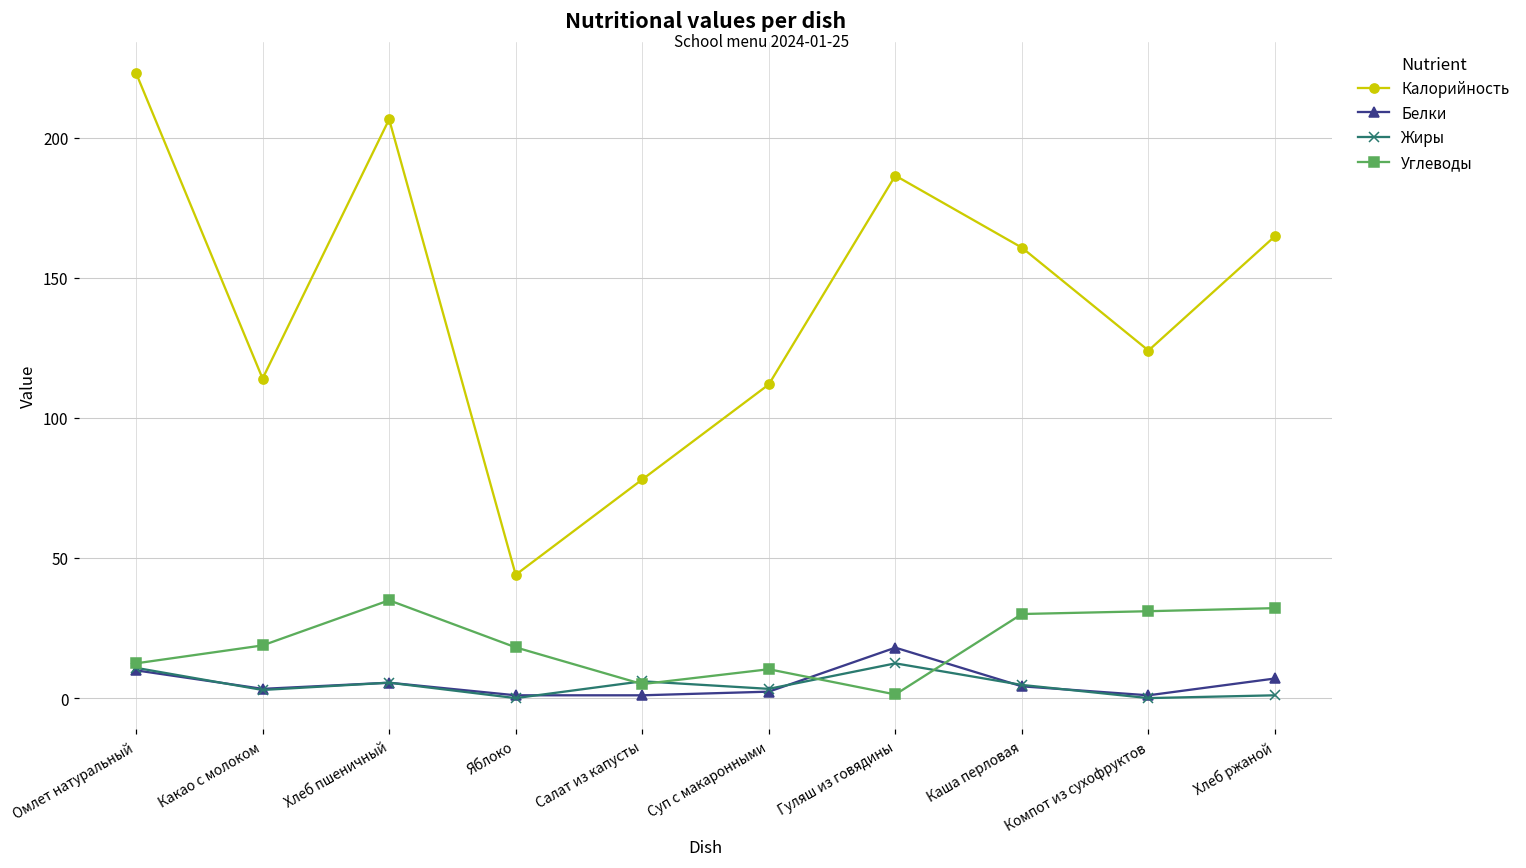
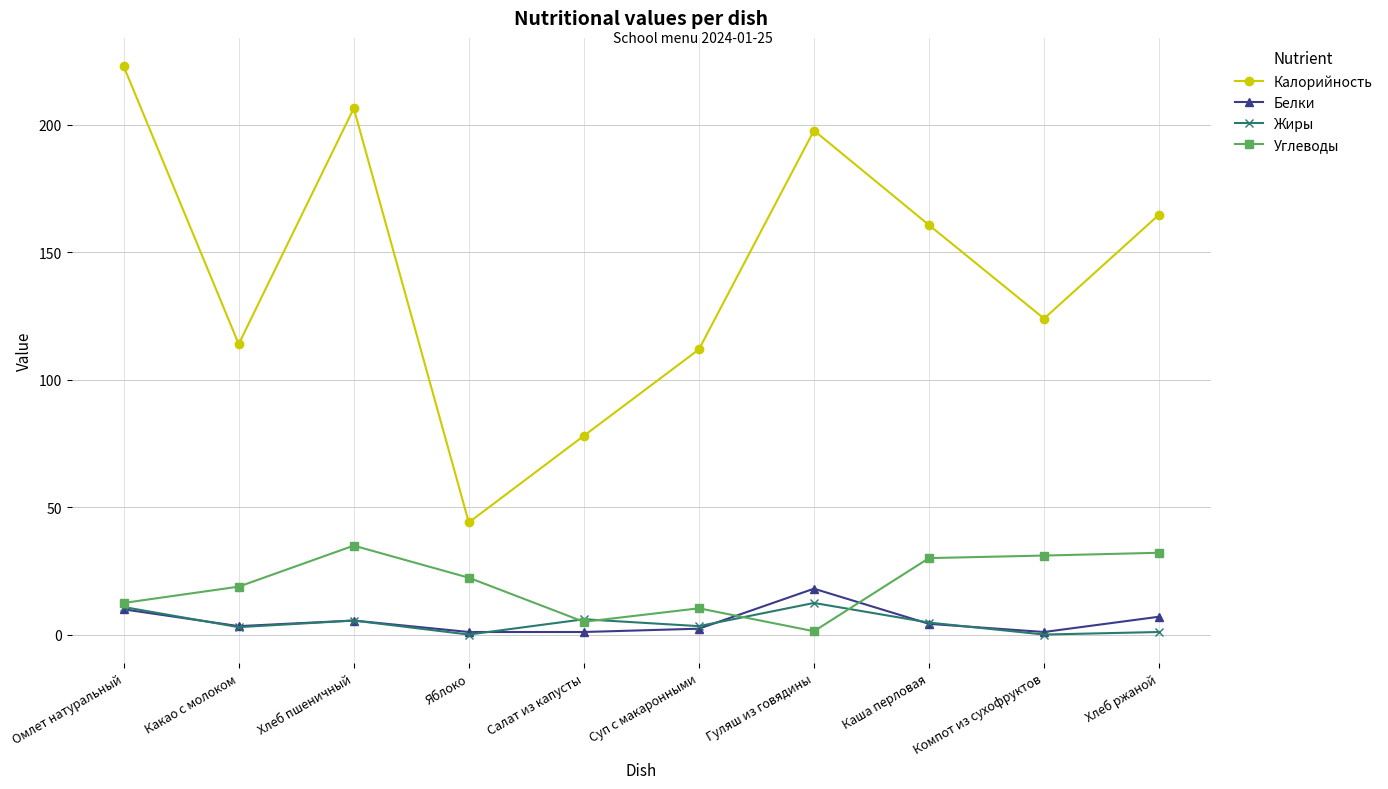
Углеводы, Яблоко: 18 -> 22
Калорийность, Гуляш из говядины: 186 -> 198
